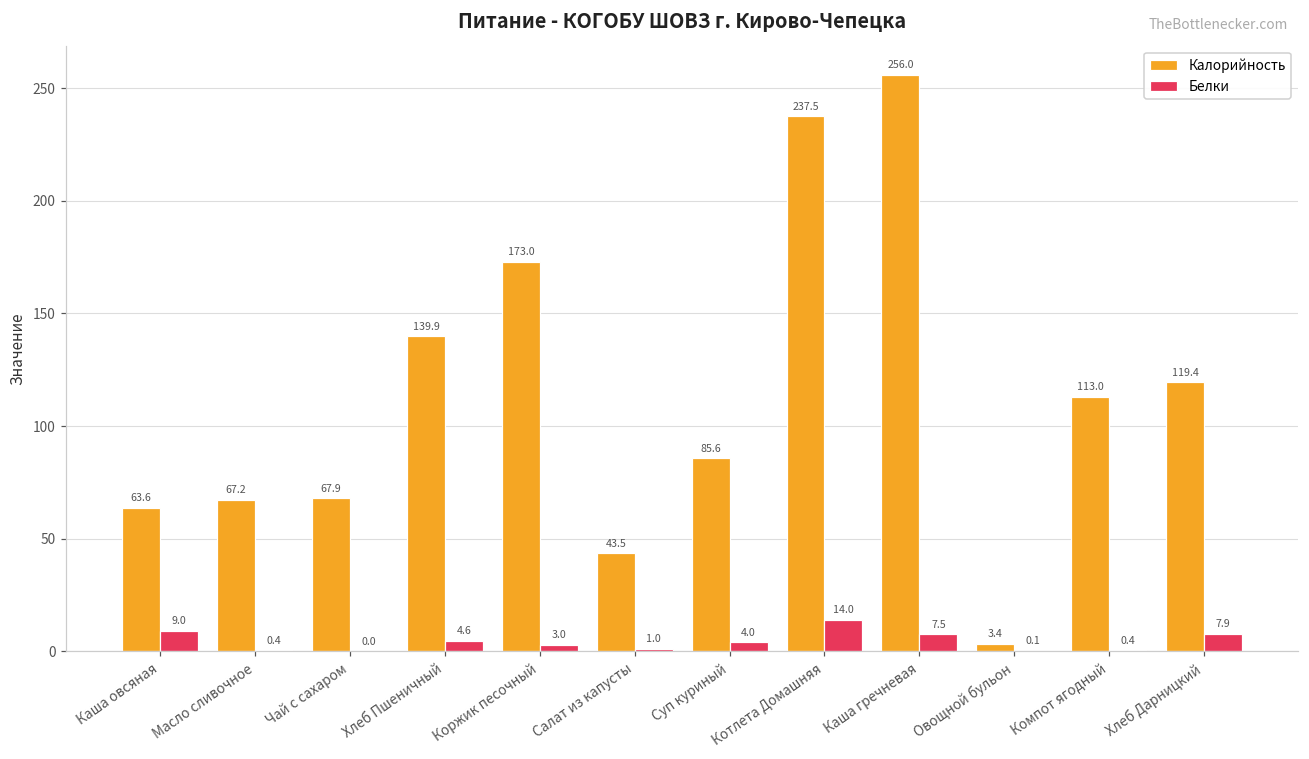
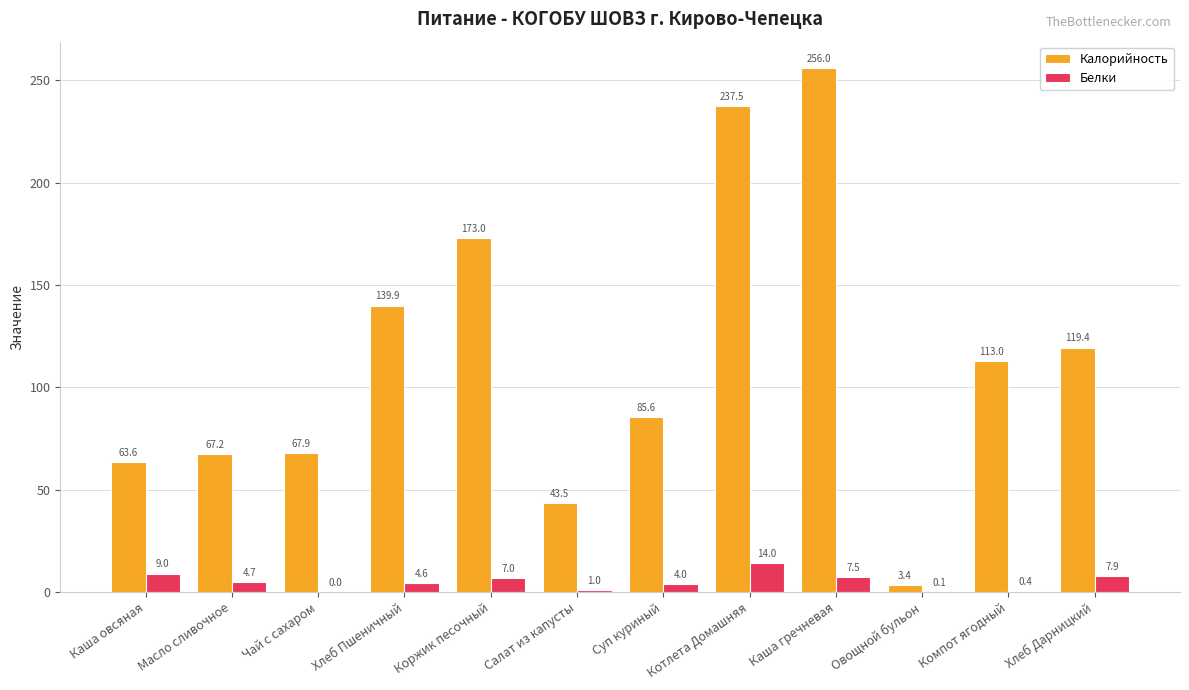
Белки, Масло сливочное: 0.4 -> 4.7
Белки, Коржик песочный: 3.0 -> 7.0
